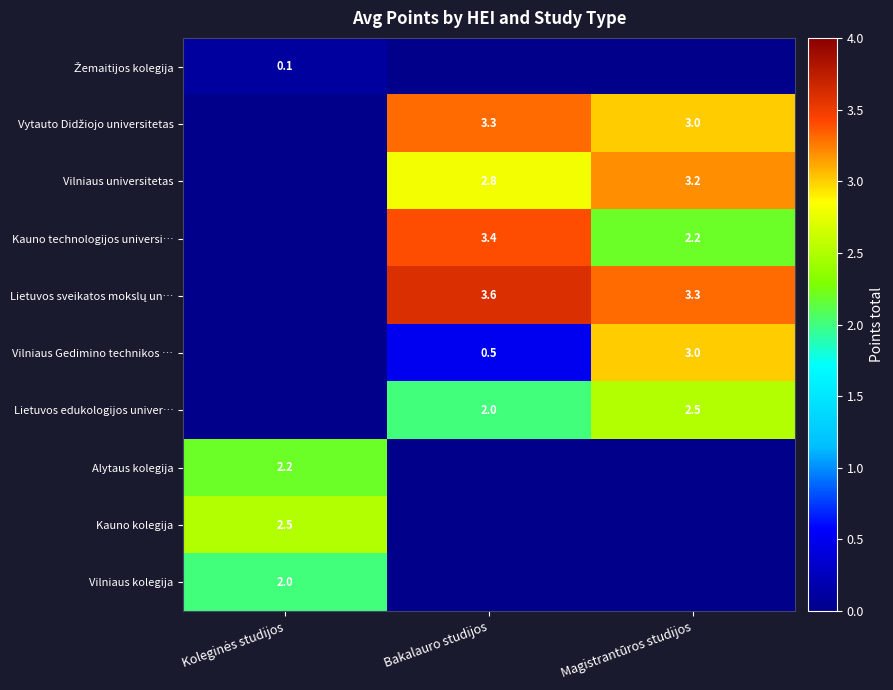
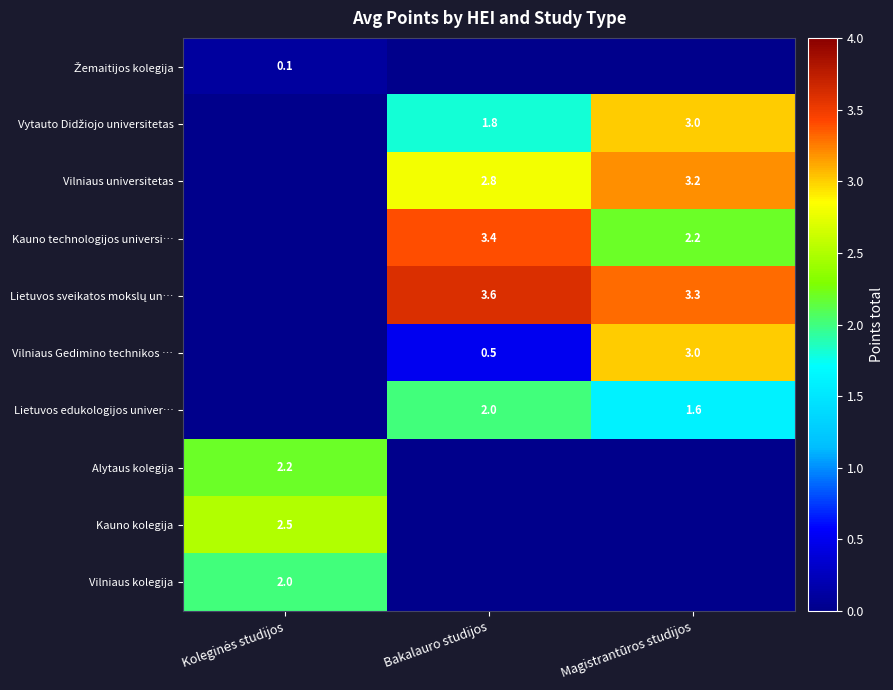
Vytauto Didžiojo universitetas, Bakalauro studijos: 3.3 -> 1.8
Lietuvos edukologijos univer…, Magistrantūros studijos: 2.5 -> 1.6
